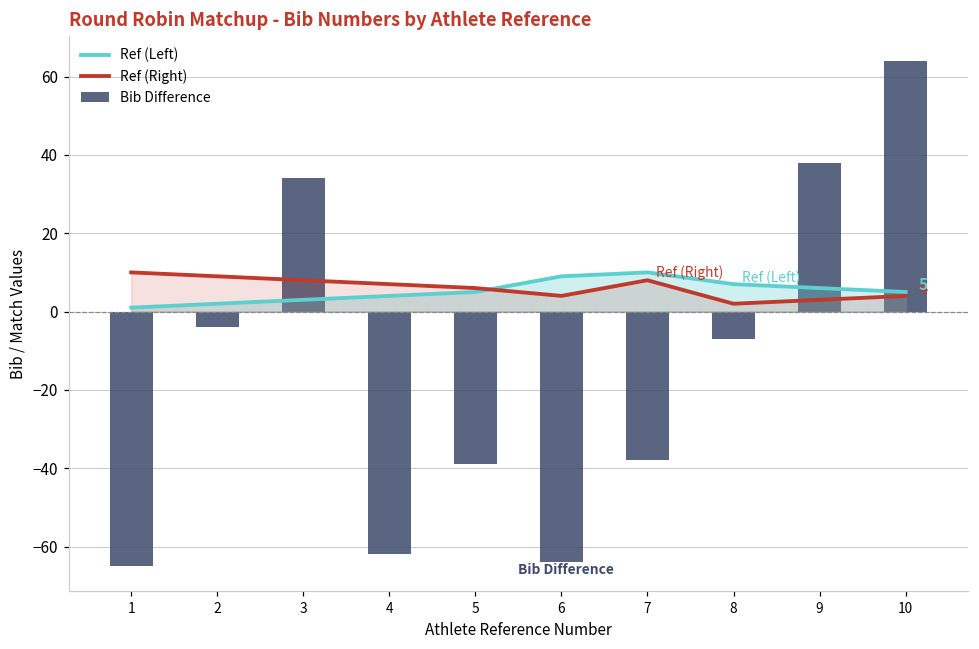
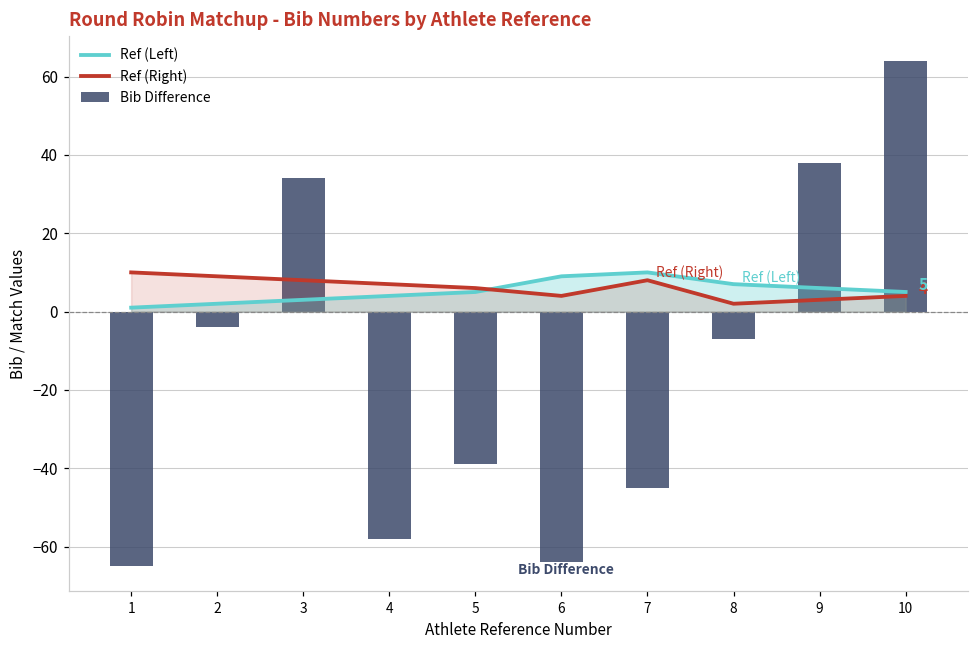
Bib Difference, 4: -62 -> -58
Bib Difference, 7: -38 -> -45
